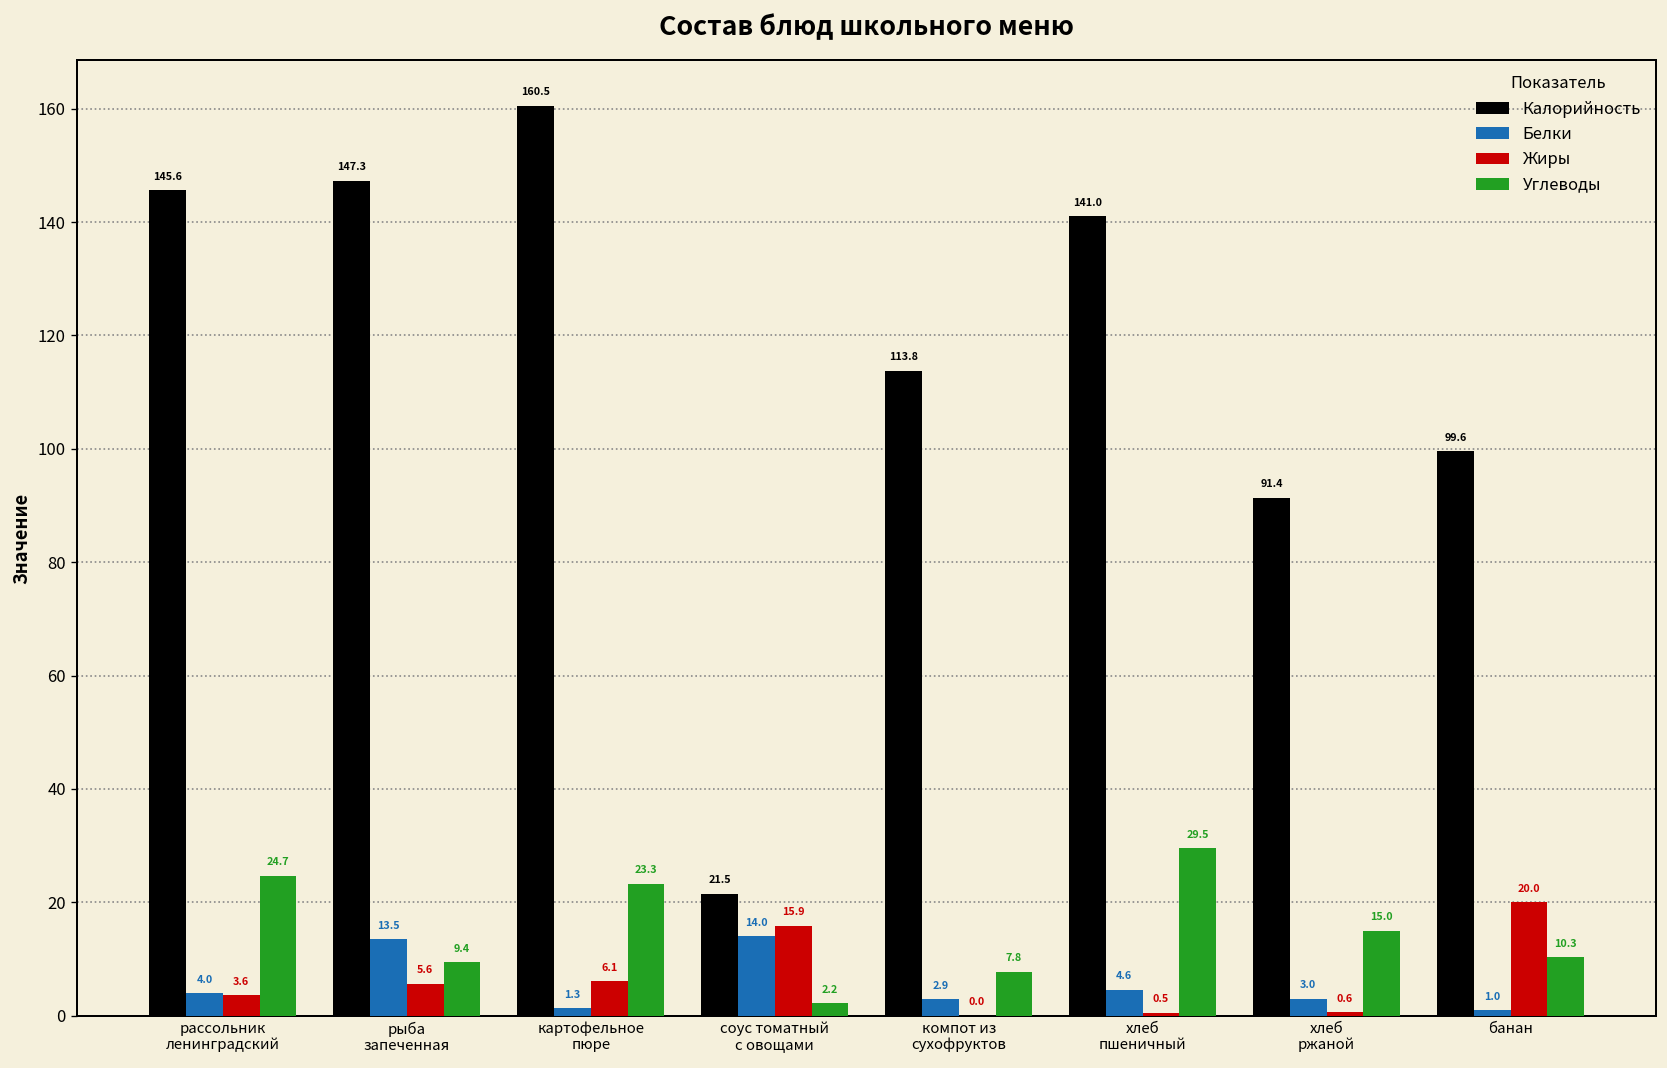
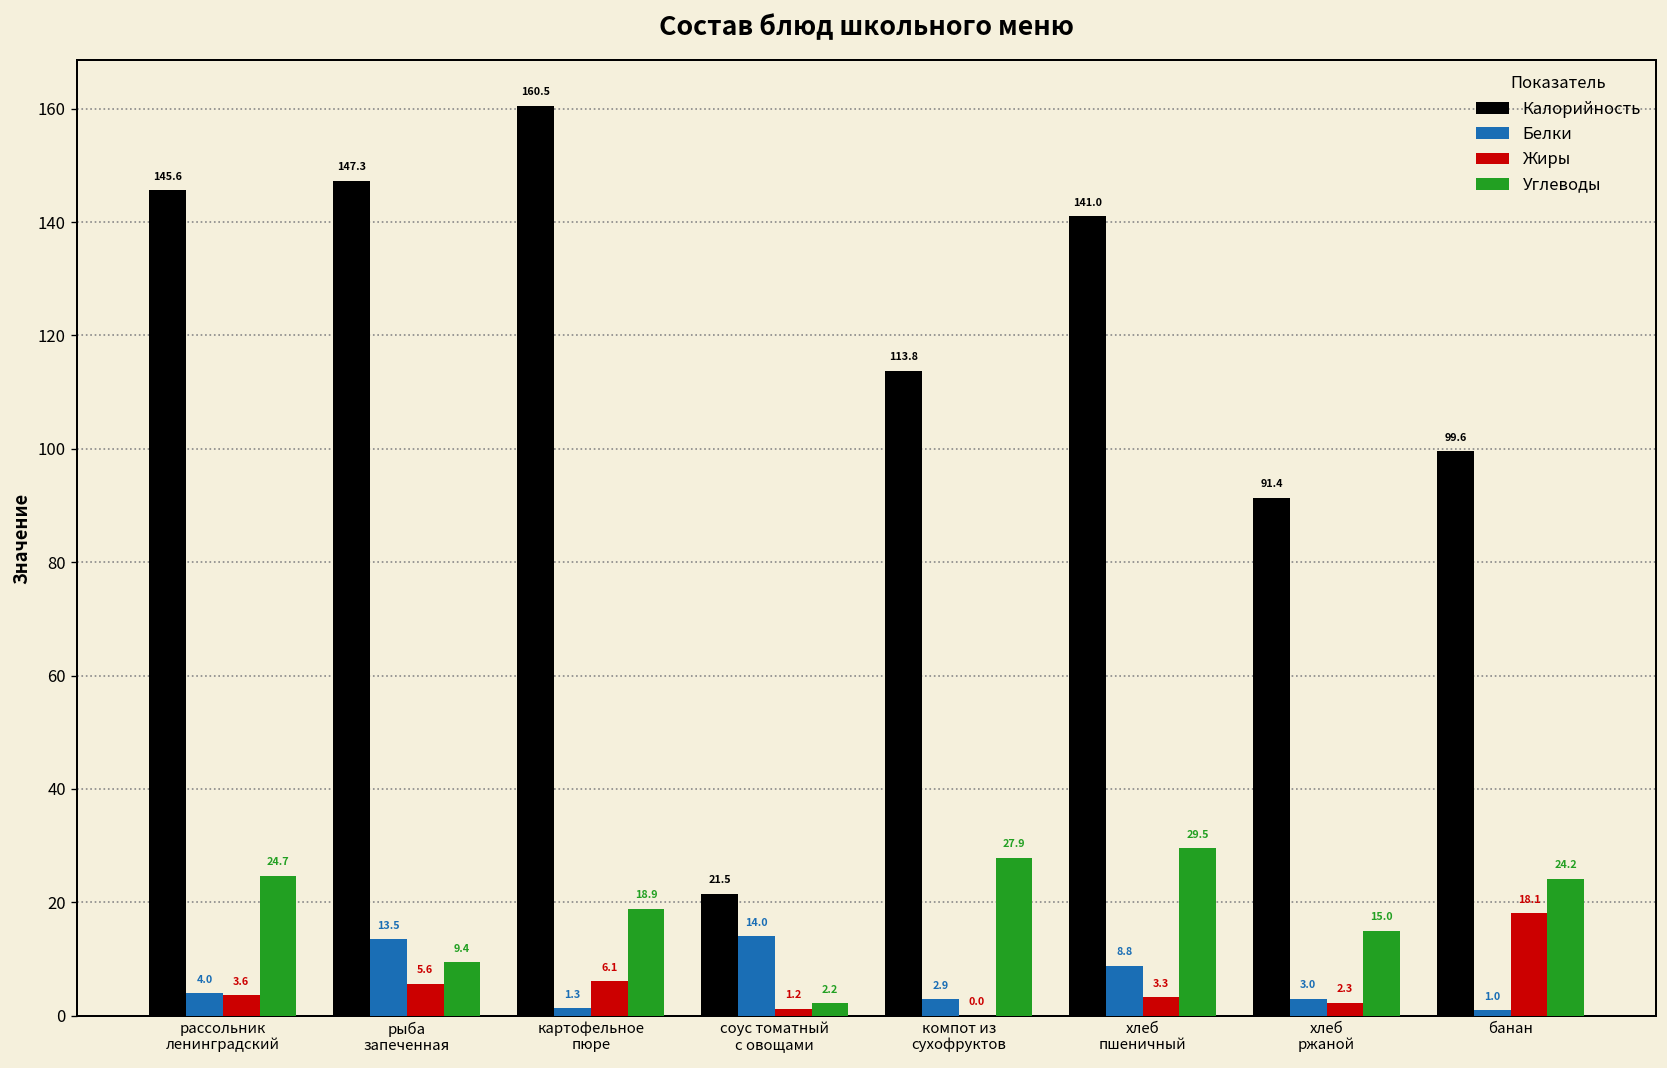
Углеводы, картофельное пюре: 23.3 -> 18.9
Жиры, соус томатный с овощами: 15.9 -> 1.2
Углеводы, компот из сухофруктов: 7.8 -> 27.9
Белки, хлеб пшеничный: 4.6 -> 8.8
Жиры, хлеб пшеничный: 0.5 -> 3.3
Жиры, хлеб ржаной: 0.6 -> 2.3
Жиры, банан: 20.0 -> 18.1
Углеводы, банан: 10.3 -> 24.2
